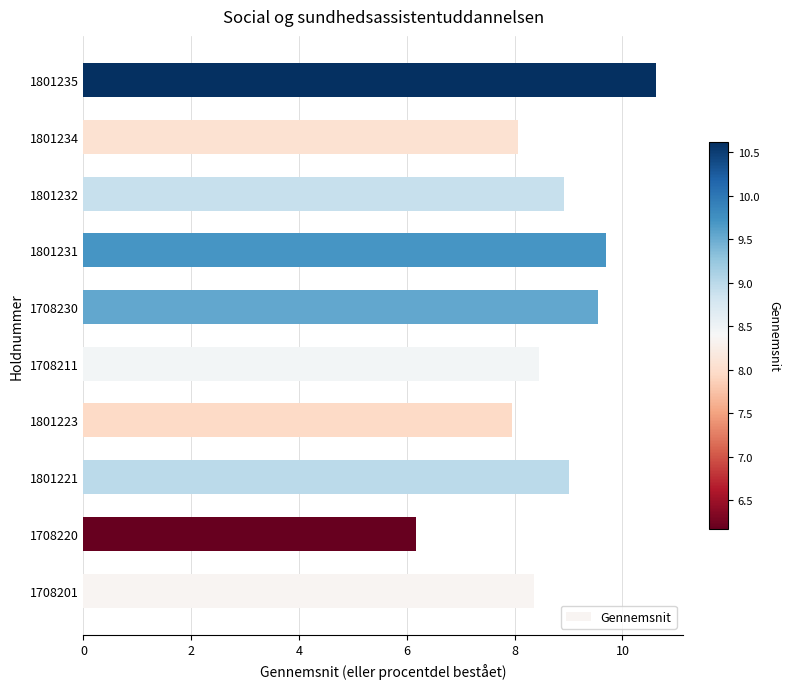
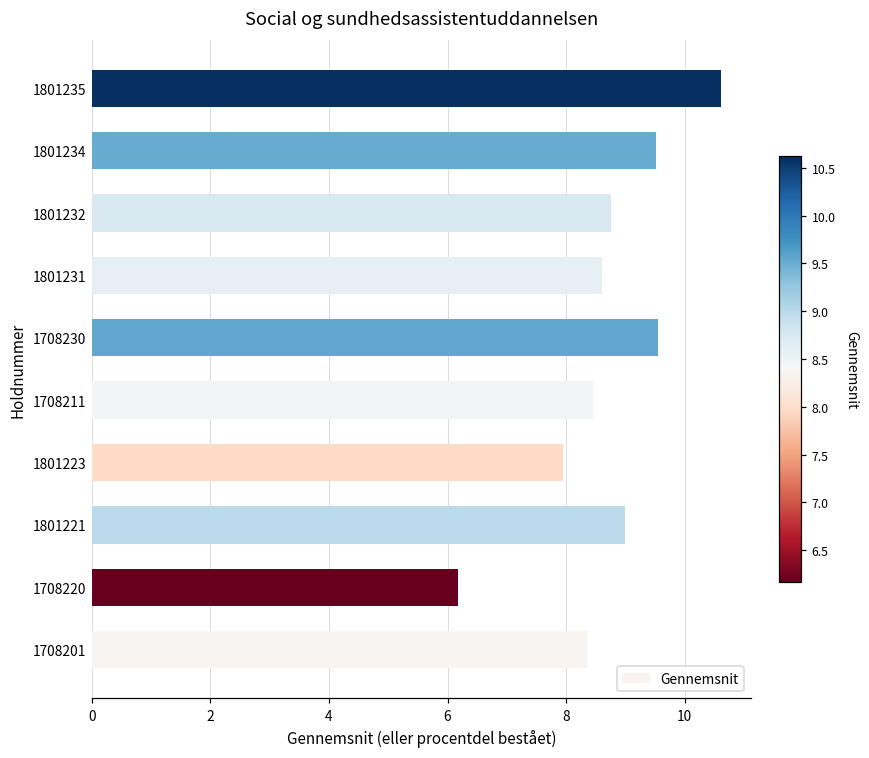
1801234: 8.1 -> 9.5
1801232: 8.9 -> 8.8
1801231: 9.7 -> 8.6
